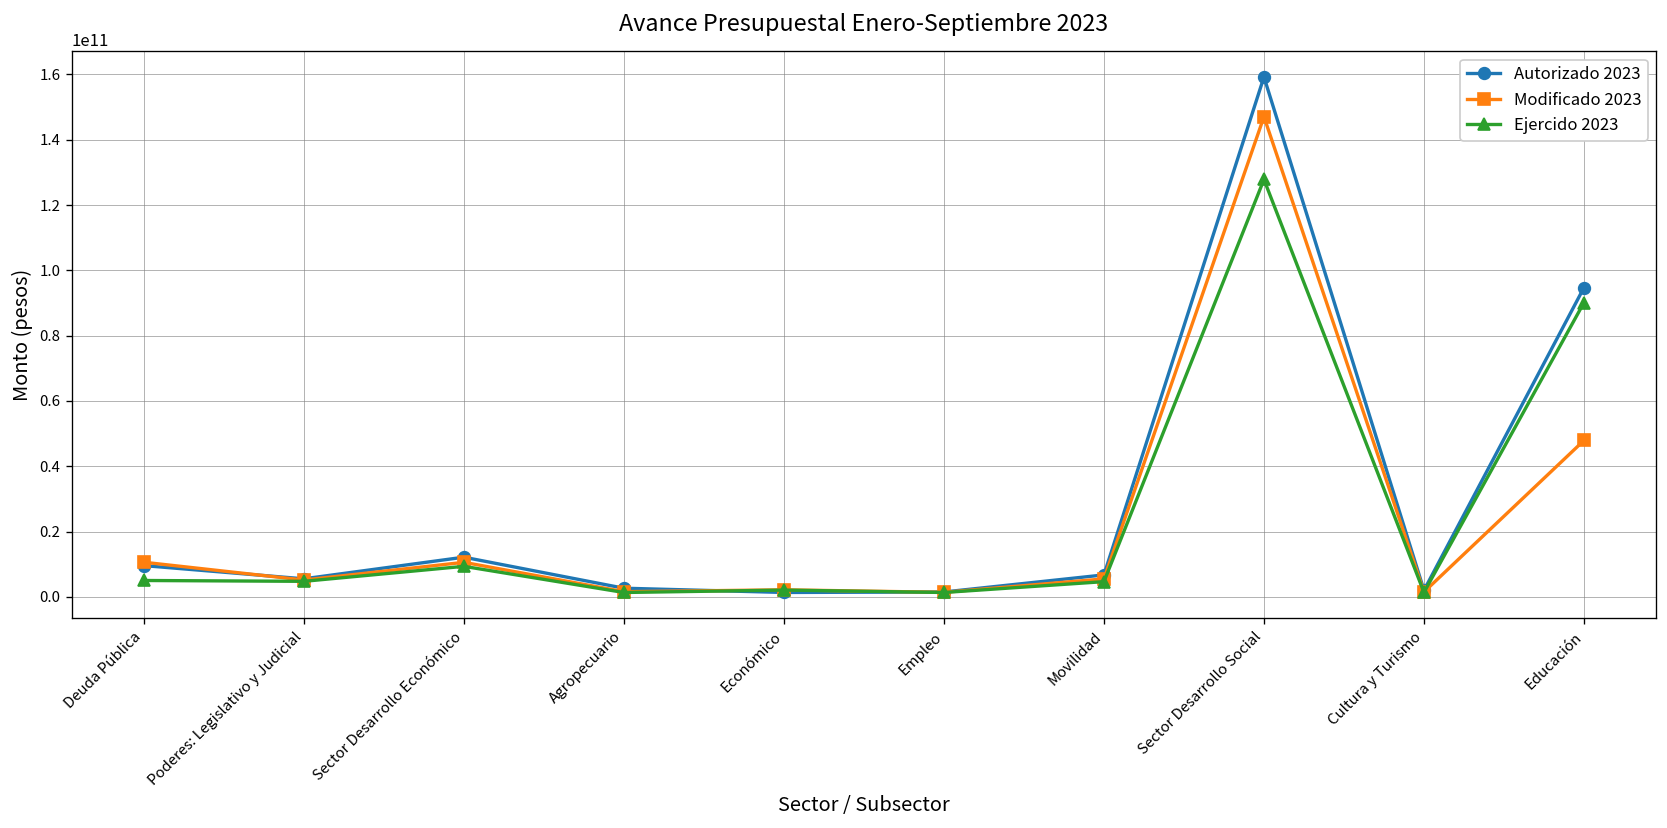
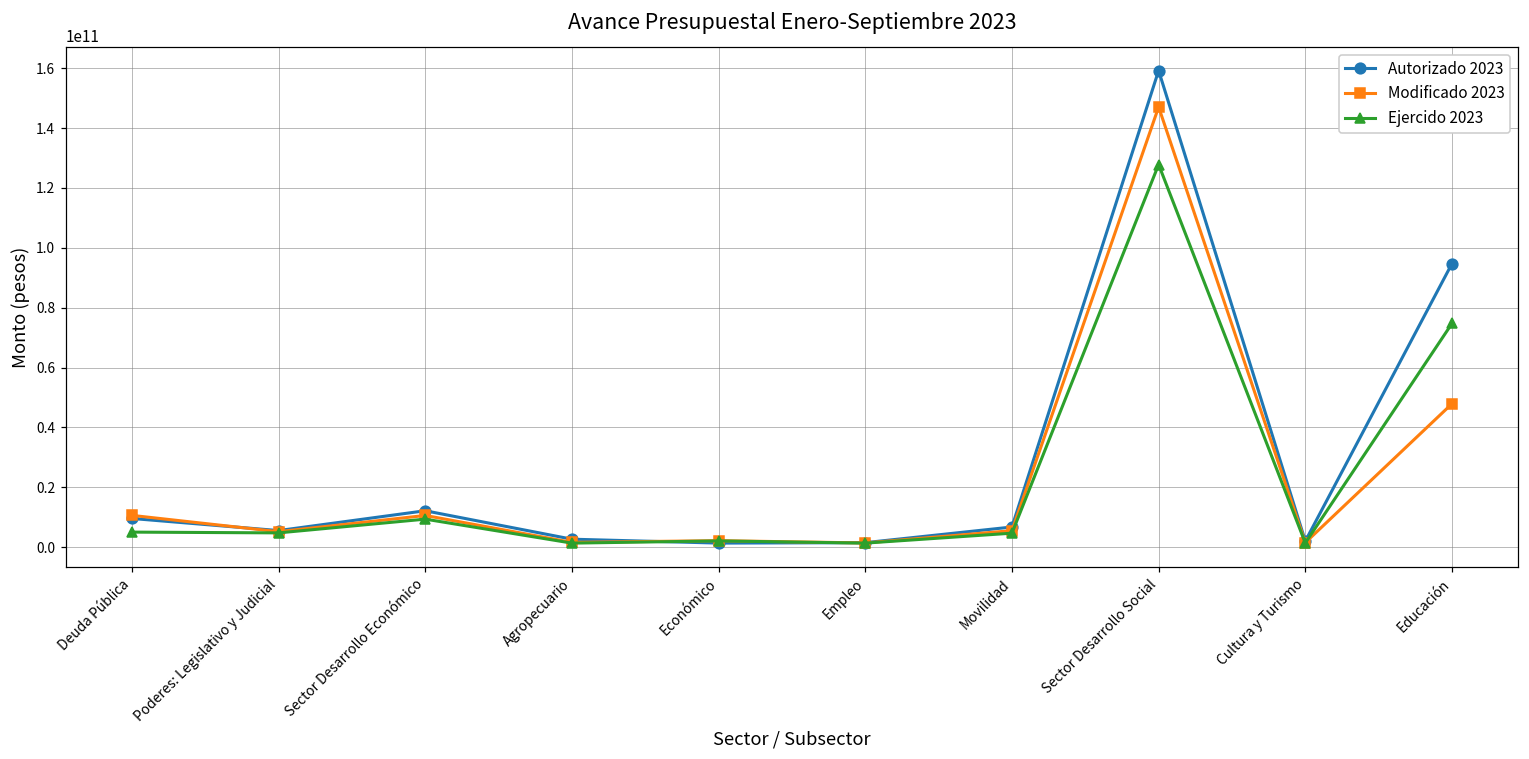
Ejercido 2023, Educación: 90000000000 -> 75000000000
